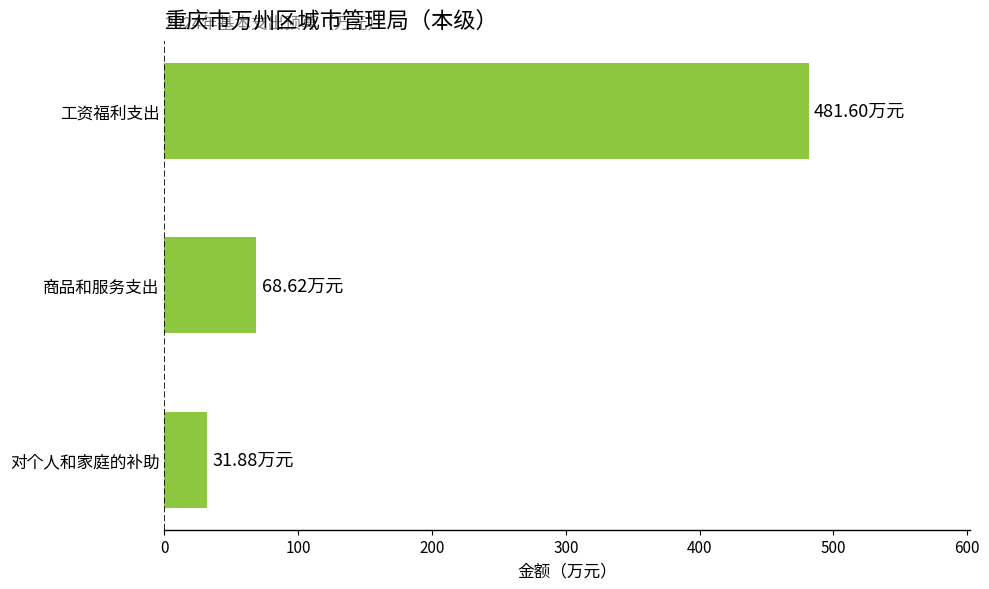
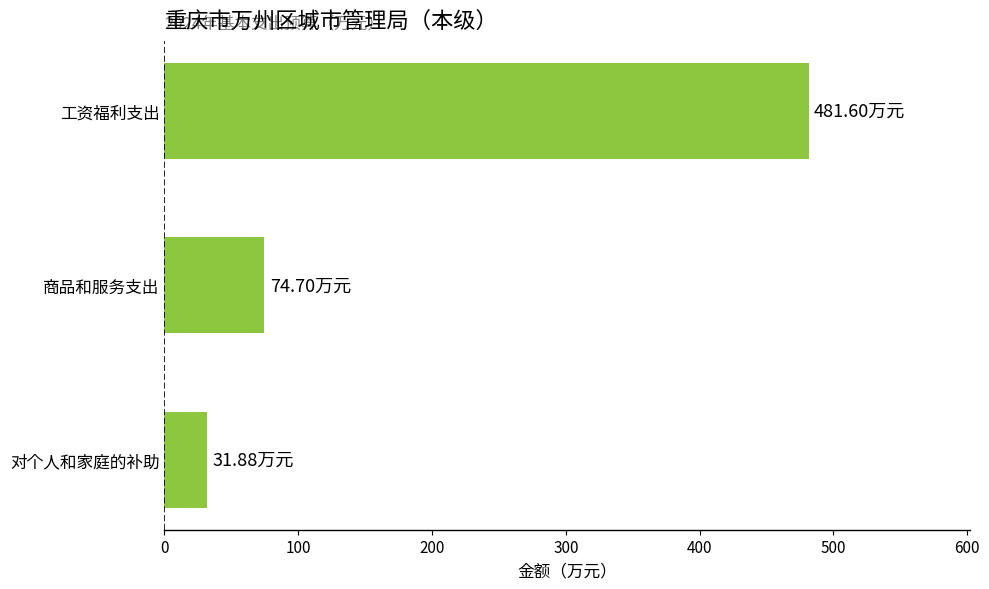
商品和服务支出: 68.62 -> 74.70
